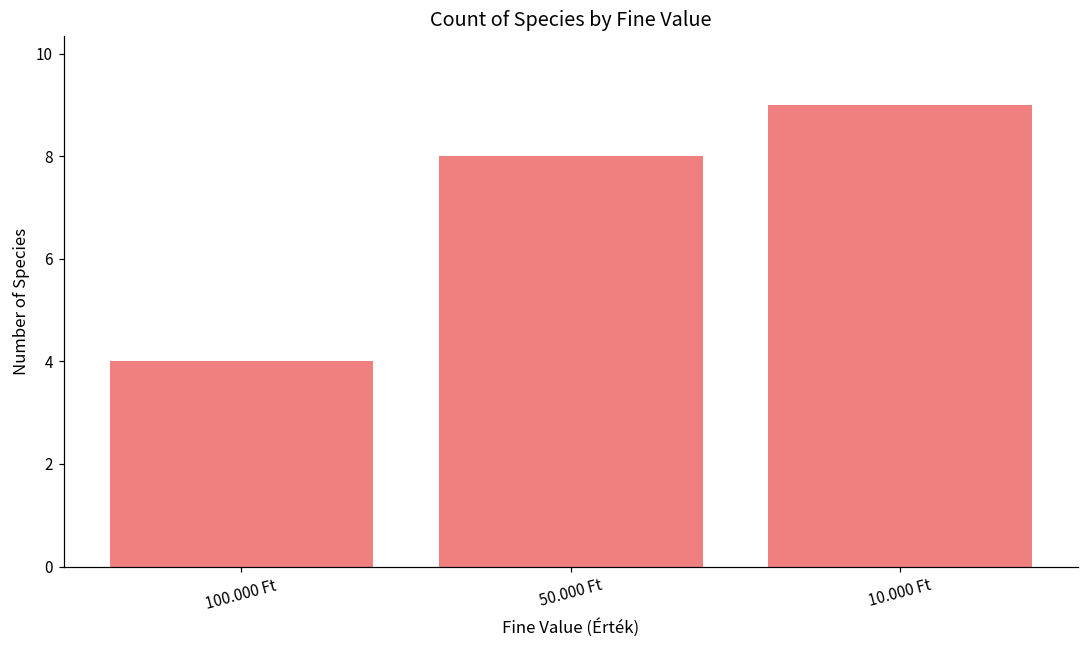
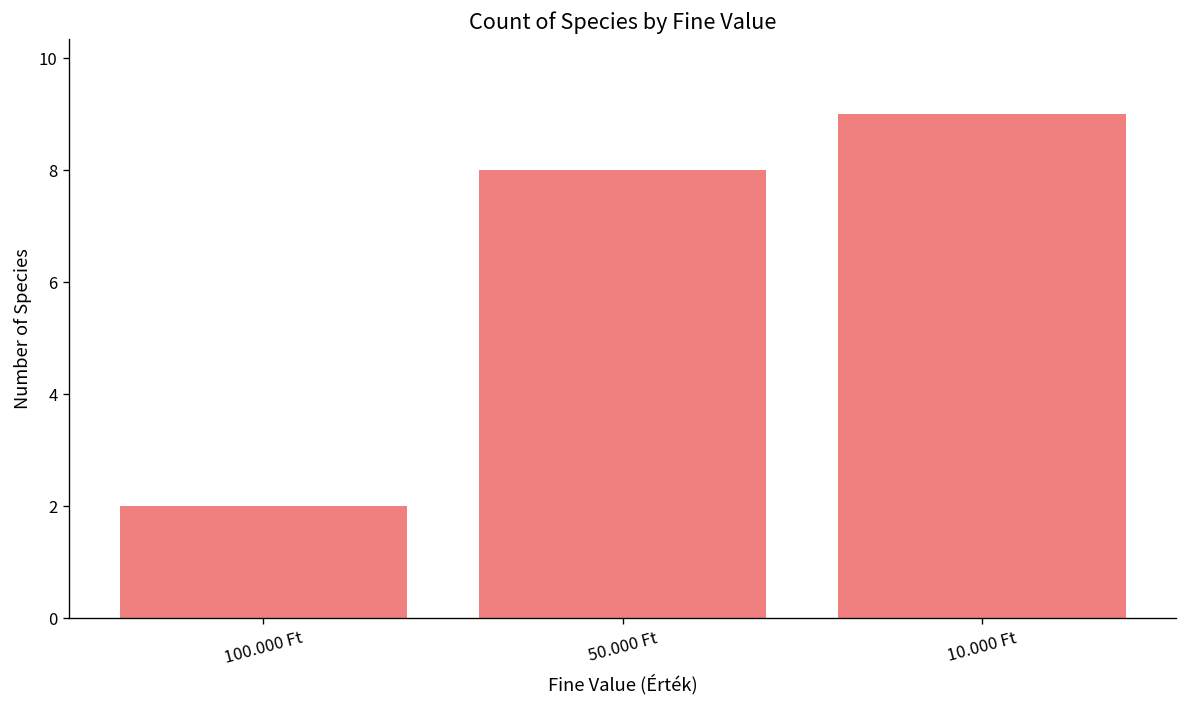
100.000 Ft: 4 -> 2
